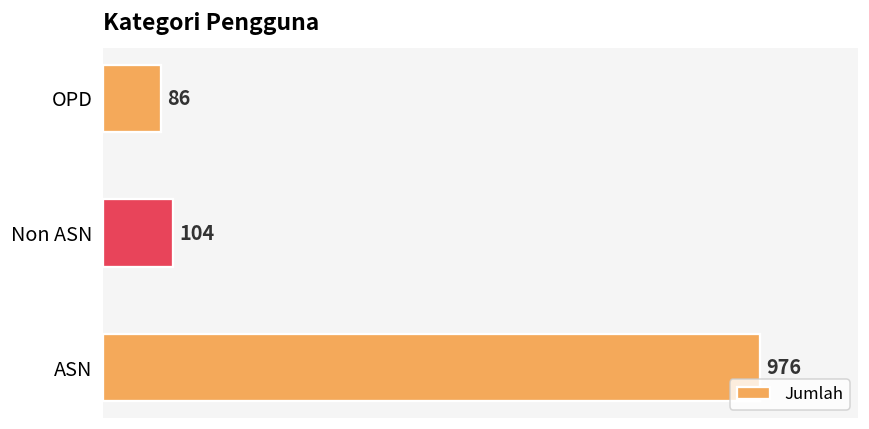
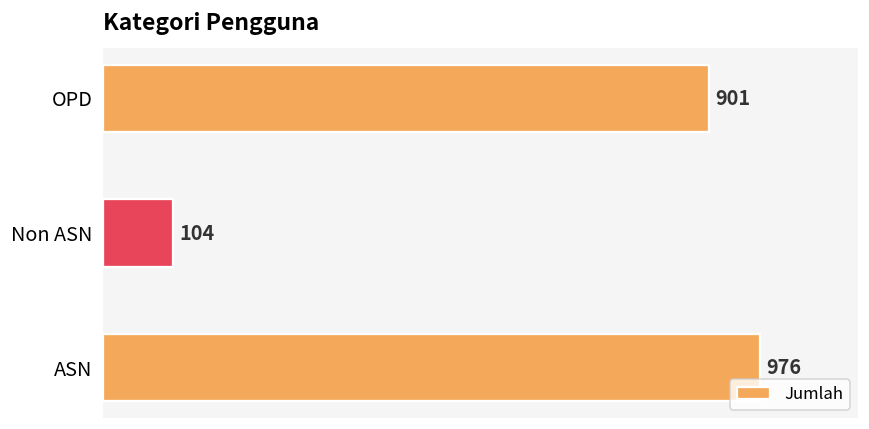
OPD: 86 -> 901
